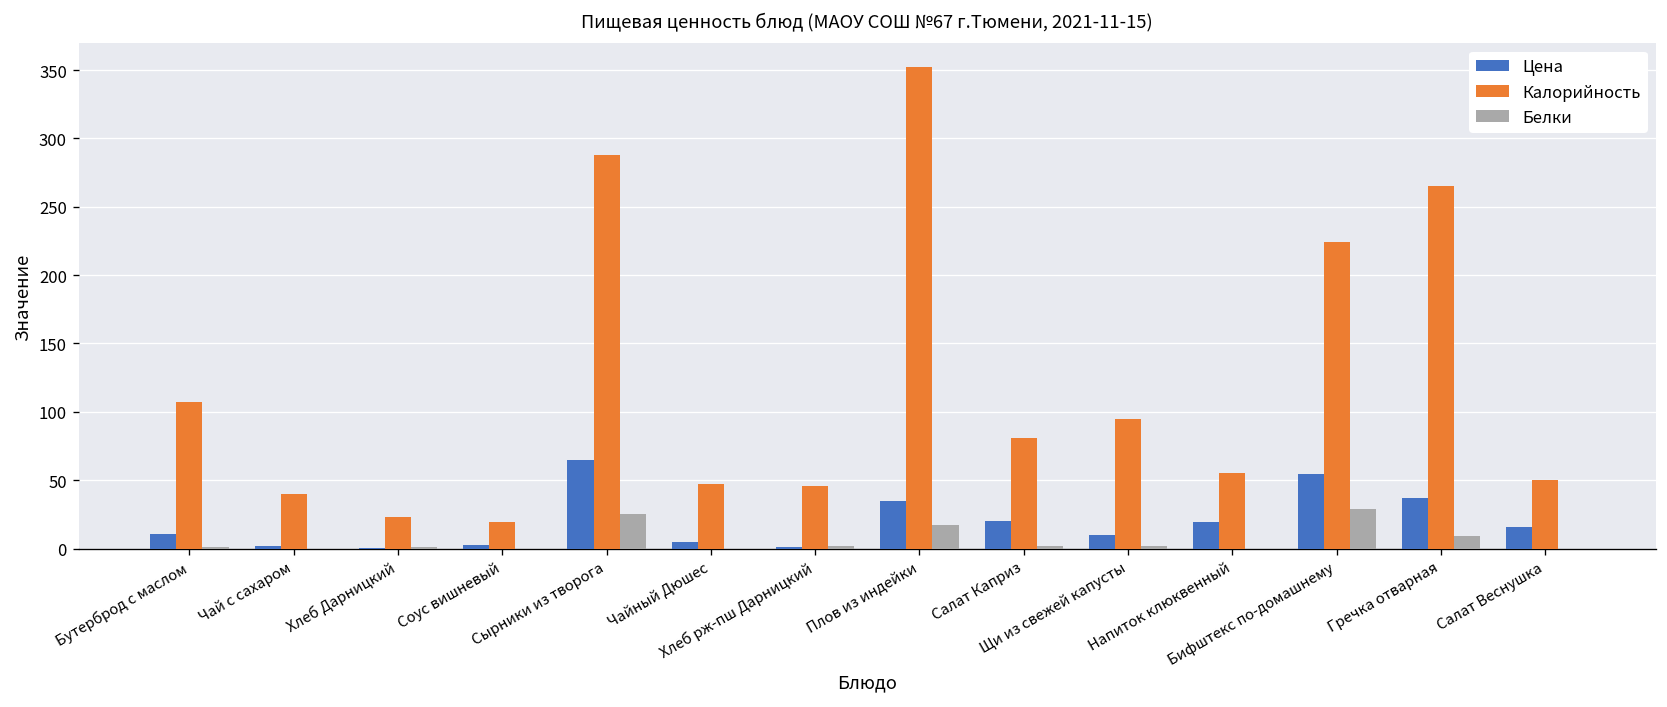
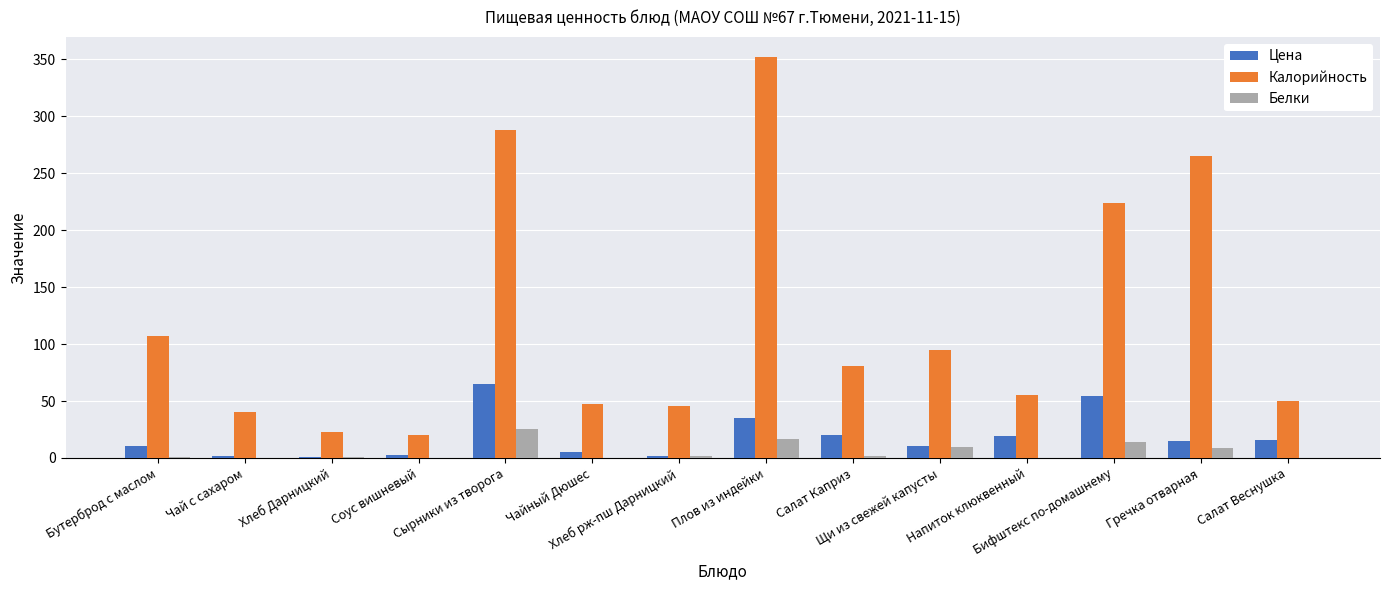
Белки, Щи из свежей капусты: 2 -> 10
Белки, Бифштекс по-домашнему: 29 -> 14
Цена, Гречка отварная: 37 -> 15
